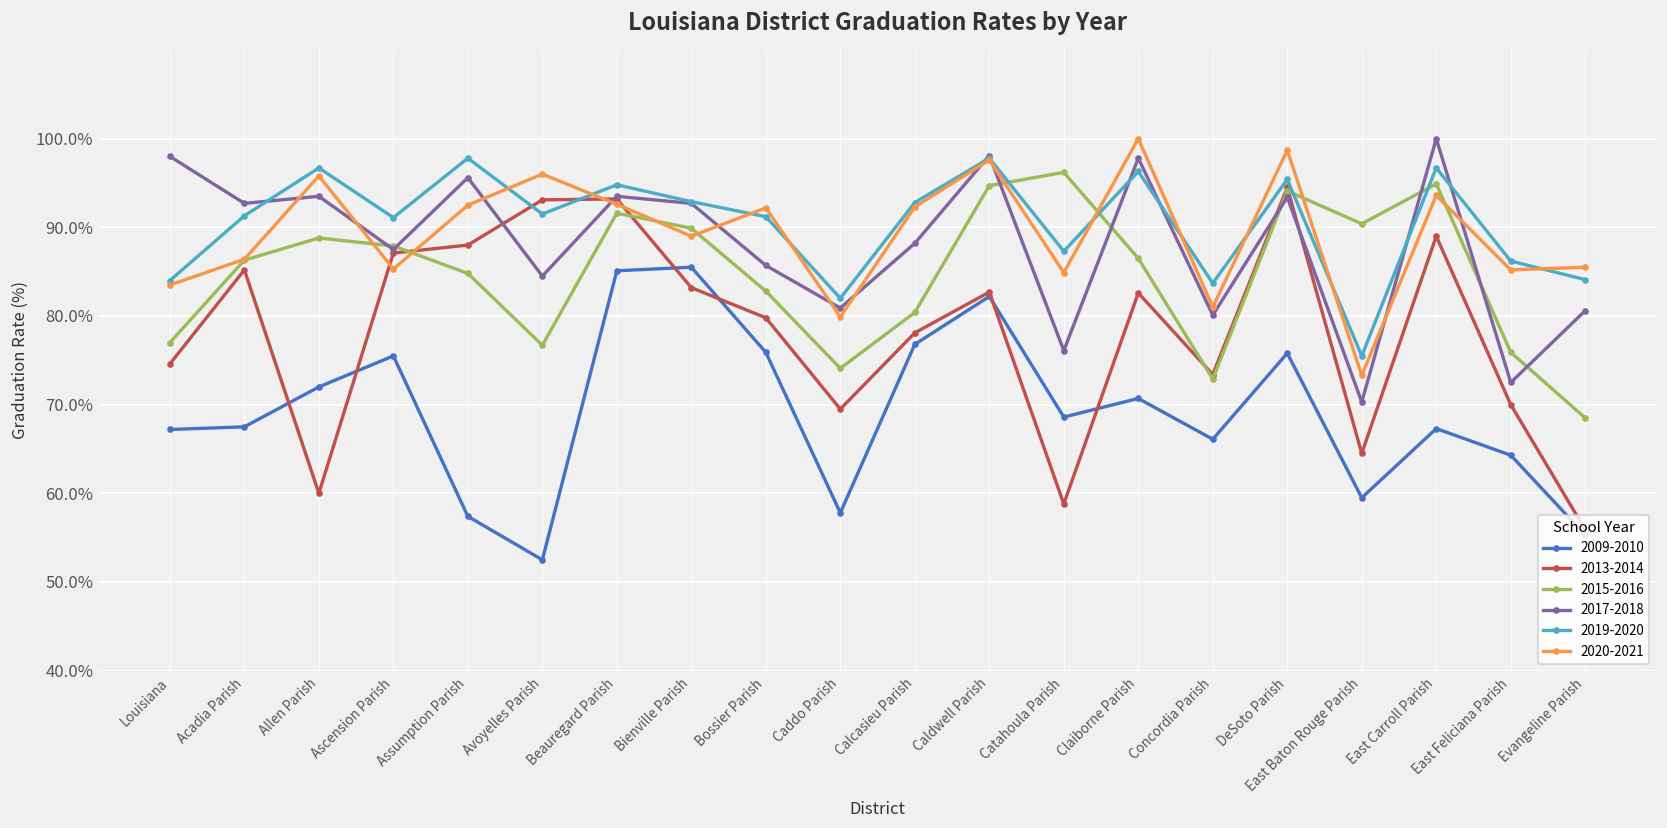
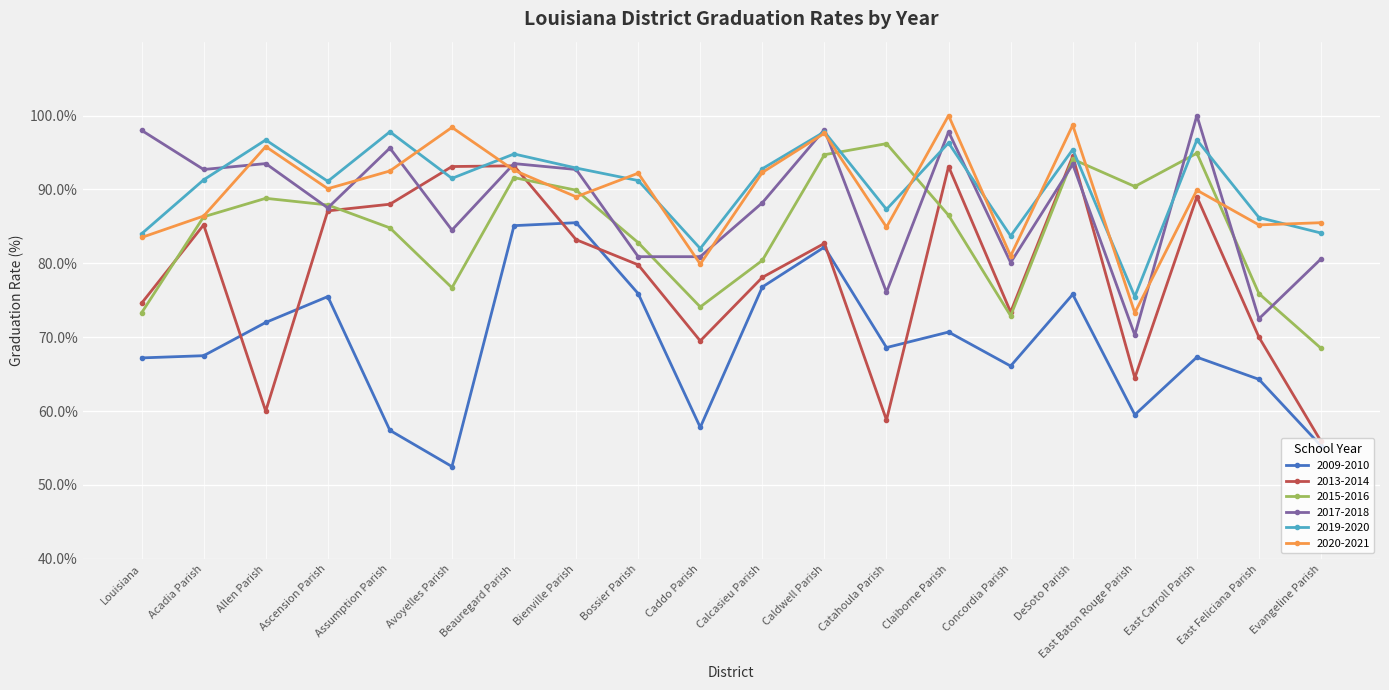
2015-2016, Louisiana: 77% -> 73%
2020-2021, Ascension Parish: 85% -> 90%
2020-2021, Avoyelles Parish: 96% -> 98%
2017-2018, Bossier Parish: 86% -> 81%
2013-2014, Claiborne Parish: 83% -> 93%
2020-2021, East Carroll Parish: 94% -> 90%
